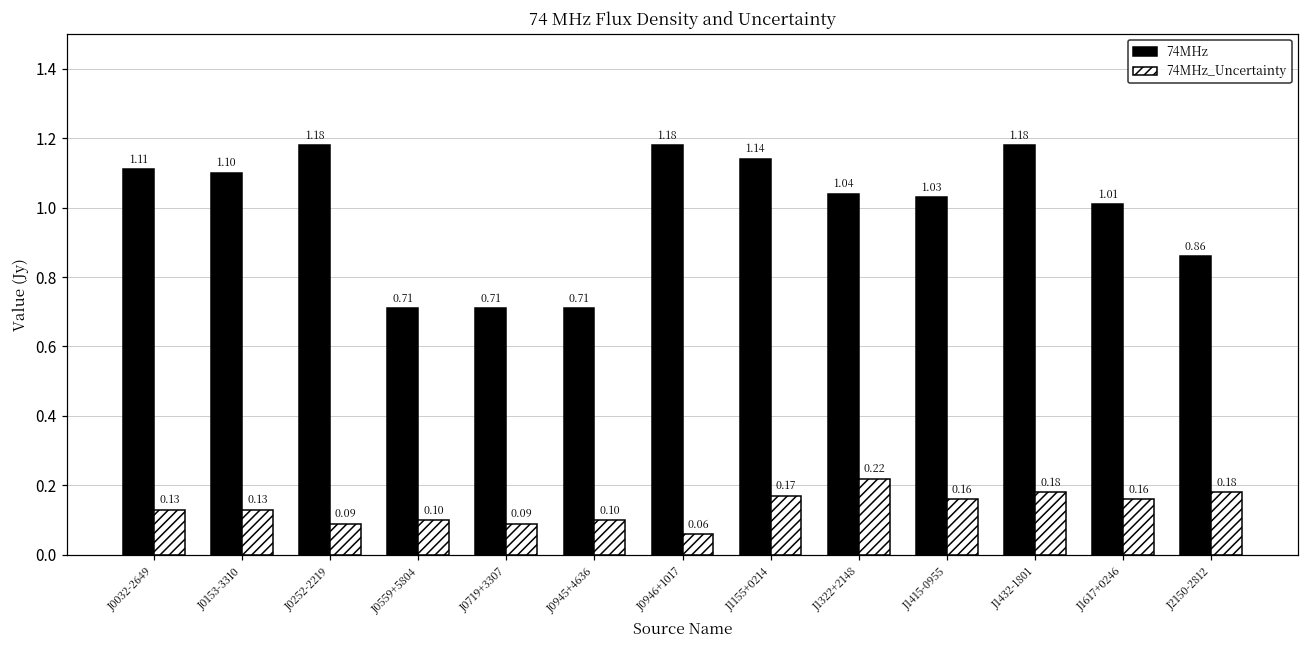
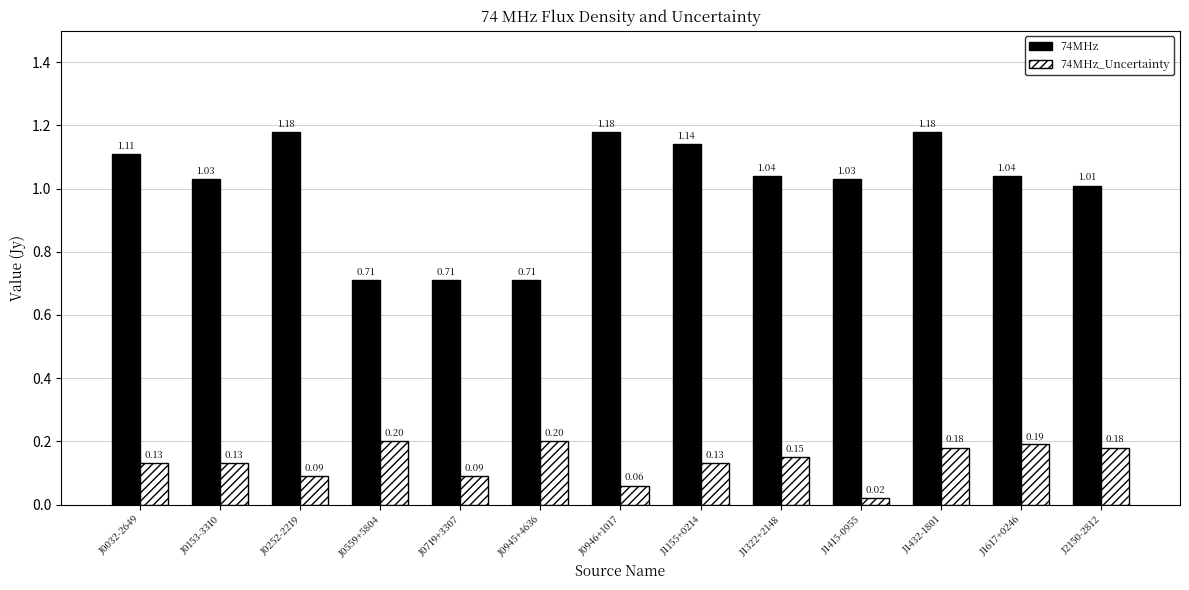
74MHz, J0153-3310: 1.10 -> 1.03
74MHz_Uncertainty, J0559+5804: 0.10 -> 0.20
74MHz_Uncertainty, J0945+4636: 0.10 -> 0.20
74MHz_Uncertainty, J1155+0214: 0.17 -> 0.13
74MHz_Uncertainty, J1322+2148: 0.22 -> 0.15
74MHz_Uncertainty, J1415-0955: 0.16 -> 0.02
74MHz, J1617+0246: 1.01 -> 1.04
74MHz_Uncertainty, J1617+0246: 0.16 -> 0.19
74MHz, J2150-2812: 0.86 -> 1.01
